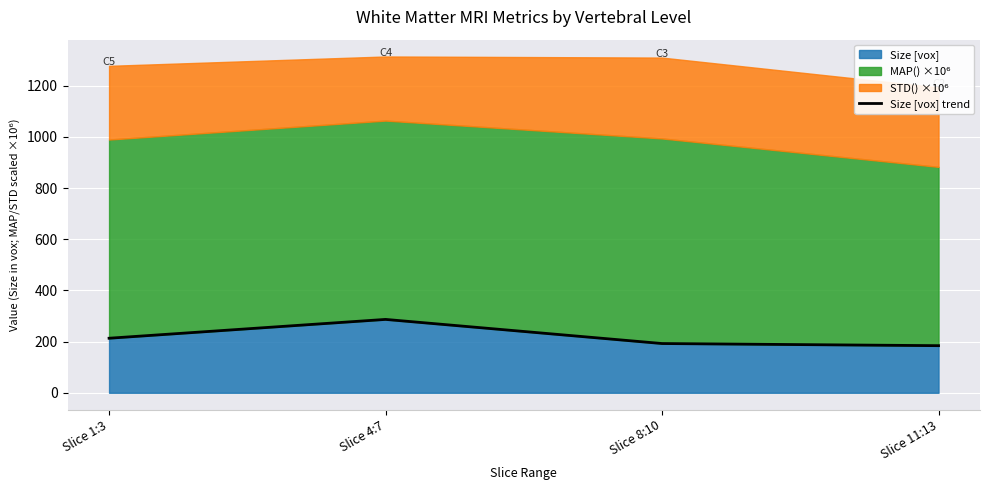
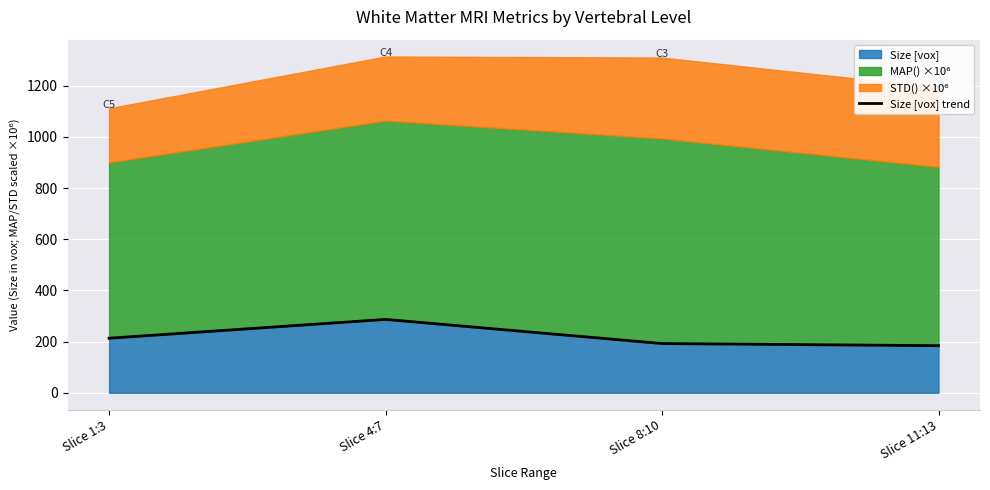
MAP() ×10⁶, Slice 1:3: 780 -> 690
STD() ×10⁶, Slice 1:3: 290 -> 210
